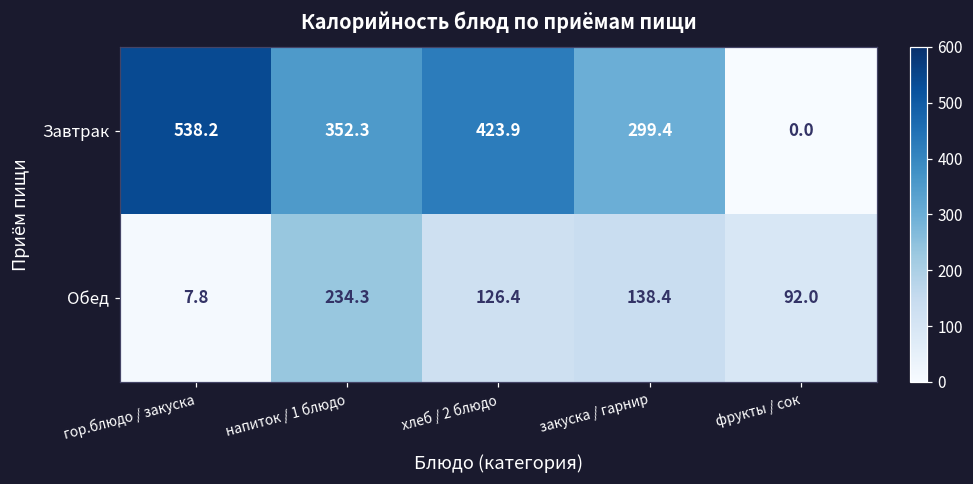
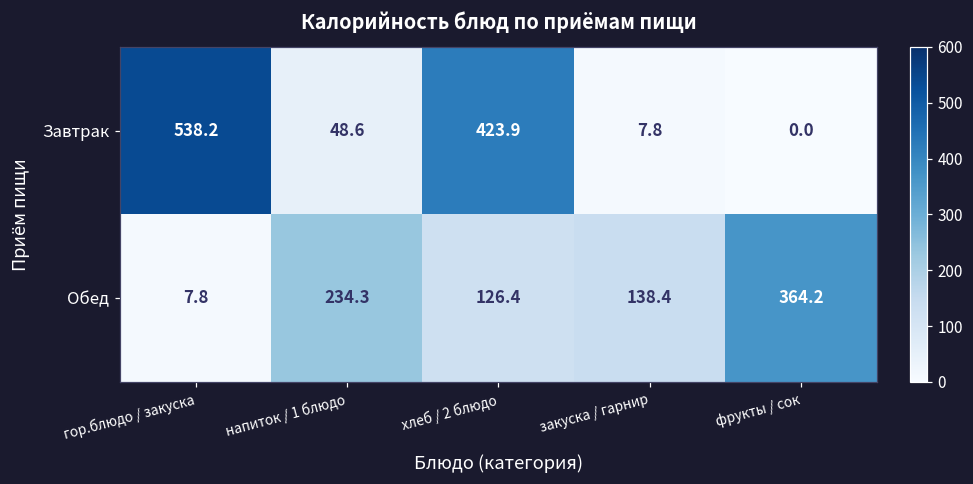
Завтрак, напиток / 1 блюдо: 352.3 -> 48.6
Завтрак, закуска / гарнир: 299.4 -> 7.8
Обед, фрукты / сок: 92.0 -> 364.2
